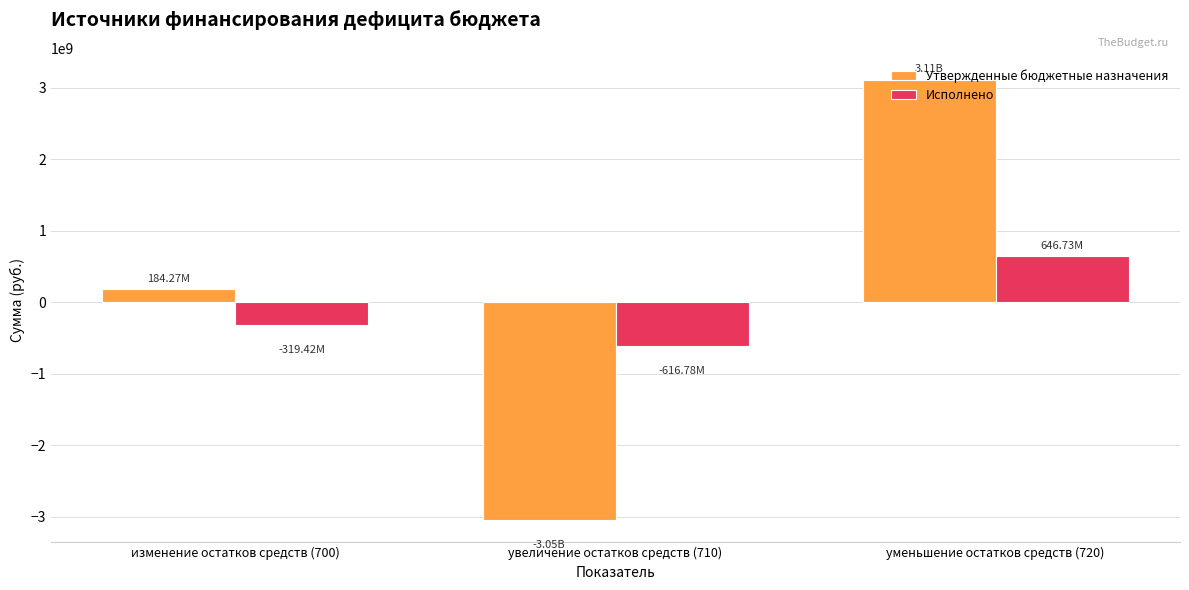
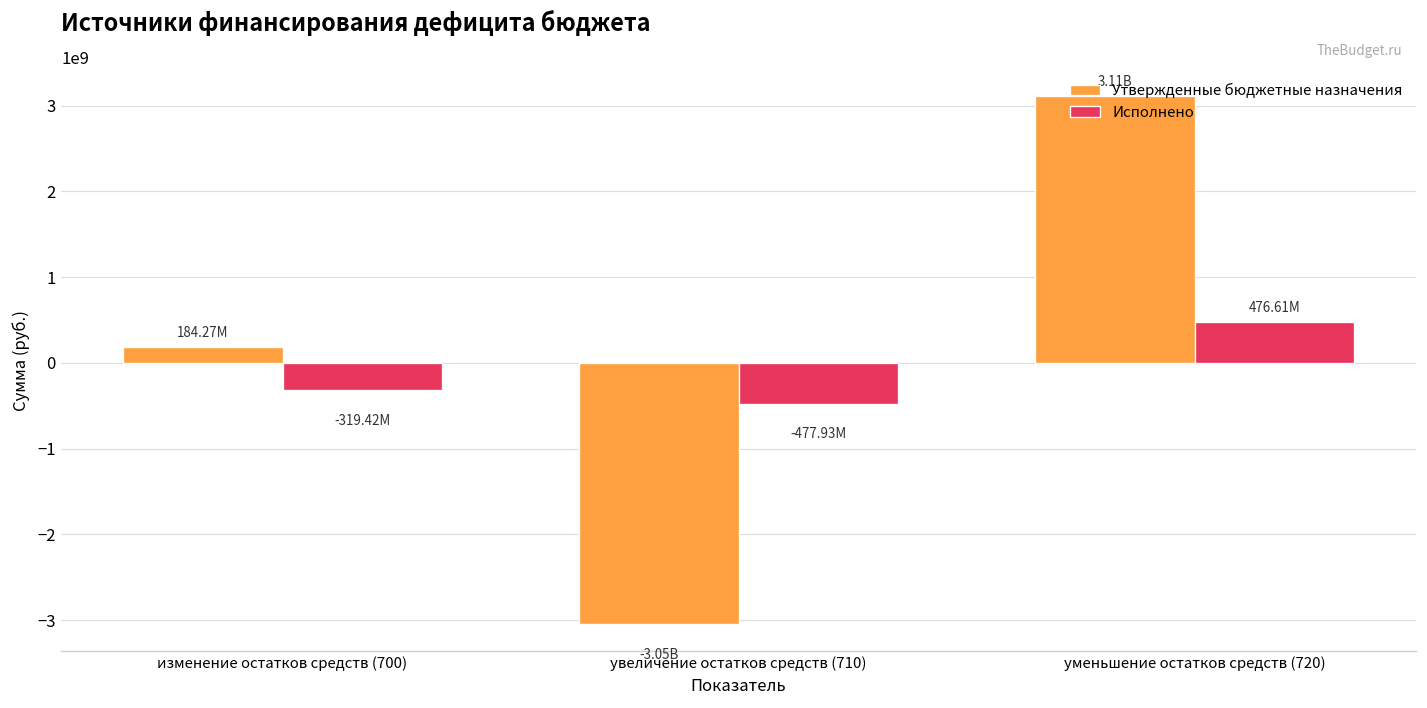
Исполнено, увеличение остатков средств (710): -616.78M -> -477.93M
Исполнено, уменьшение остатков средств (720): 646.73M -> 476.61M
